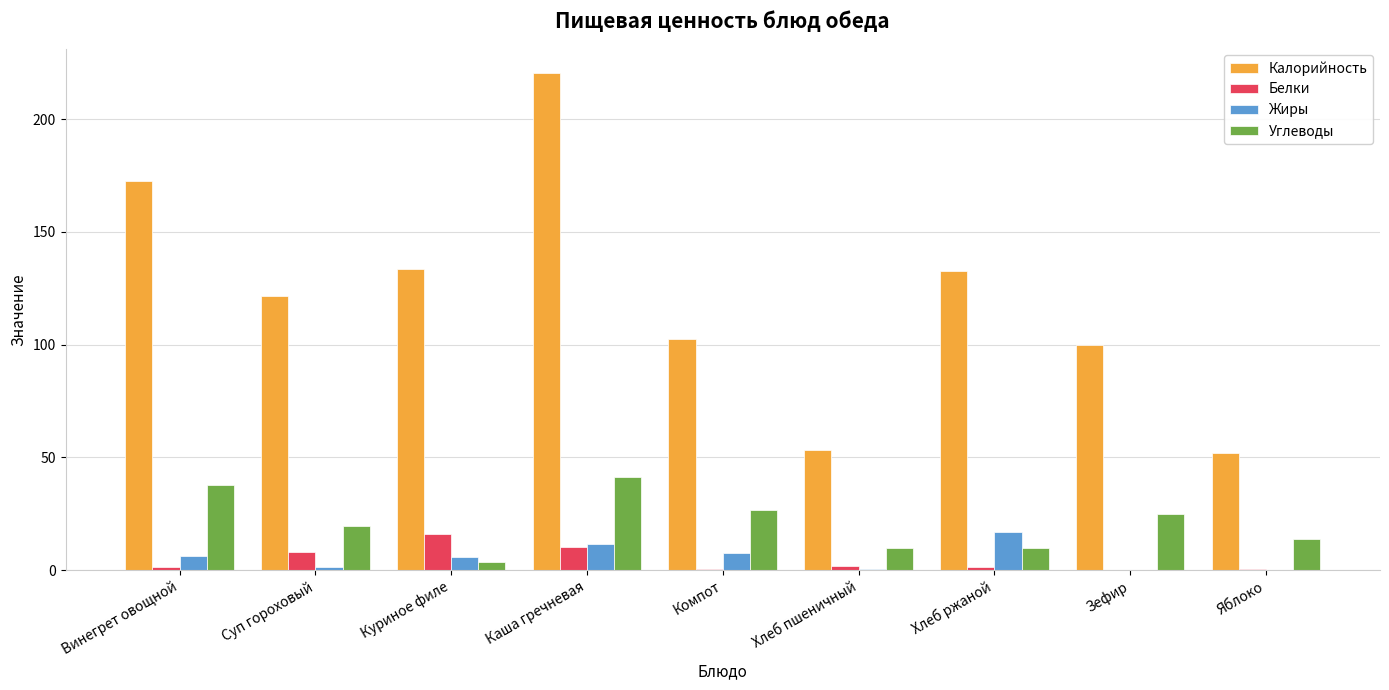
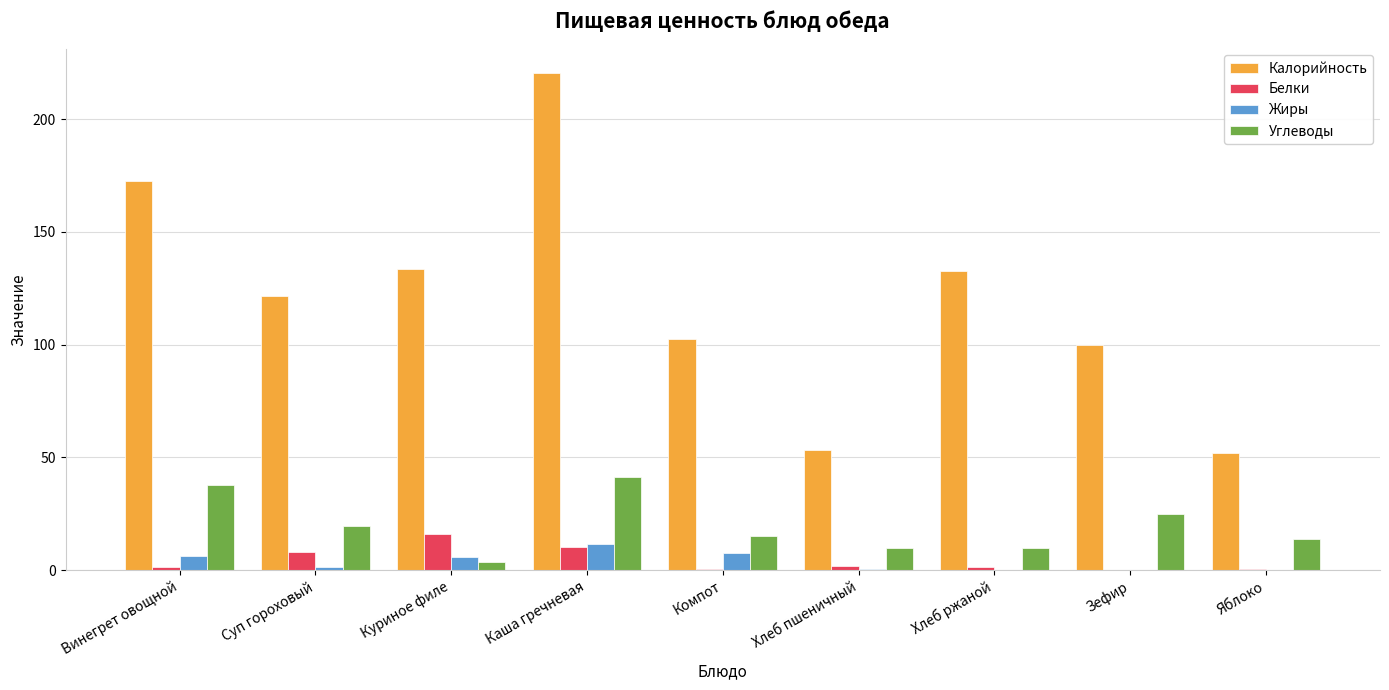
Углеводы, Компот: 27 -> 15
Жиры, Хлеб ржаной: 17 -> 0
